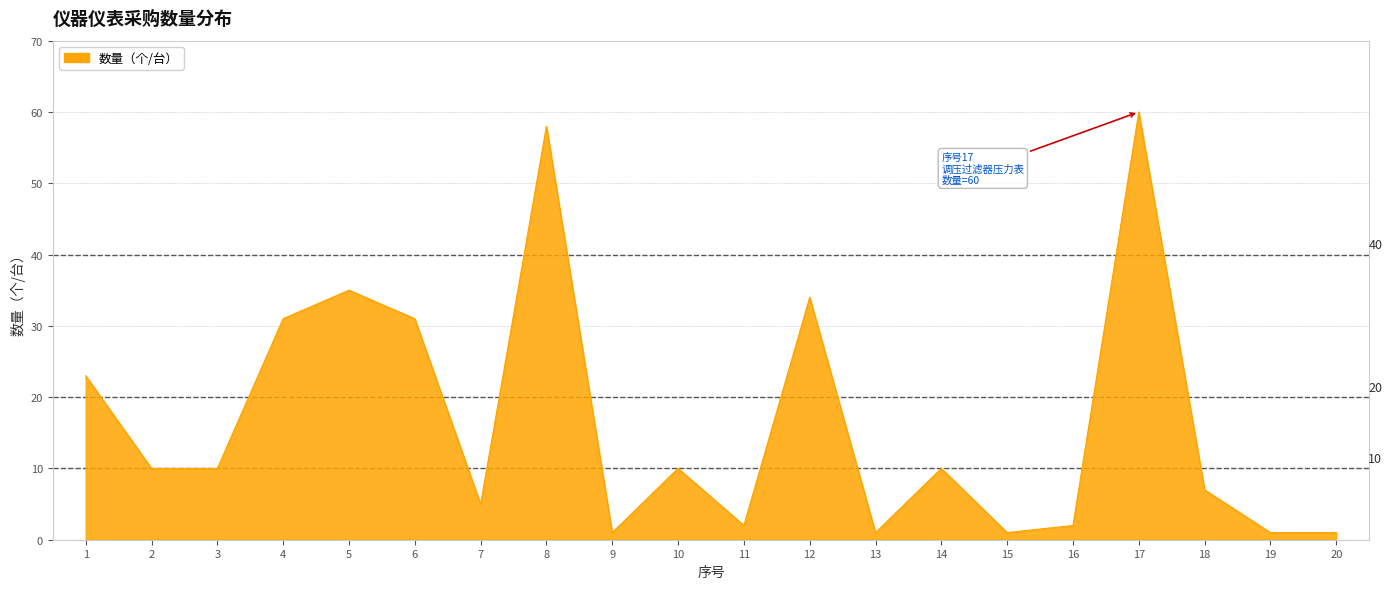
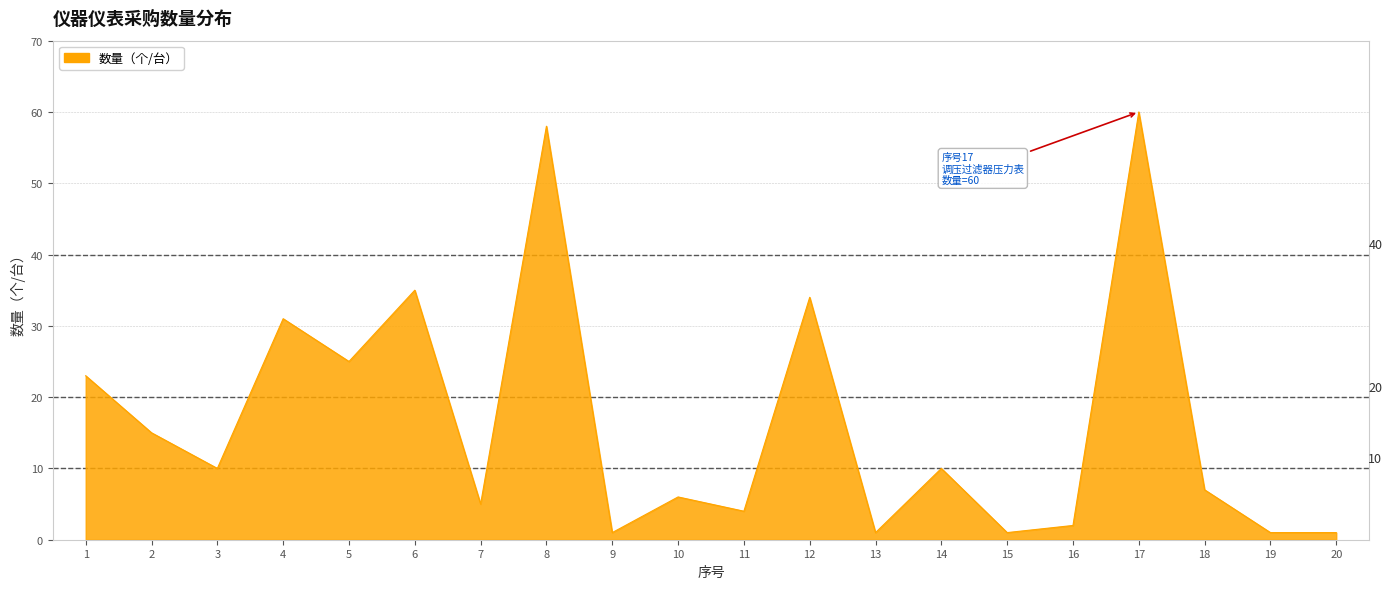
2: 10 -> 15
5: 35 -> 25
6: 31 -> 35
10: 10 -> 6
11: 2 -> 4
